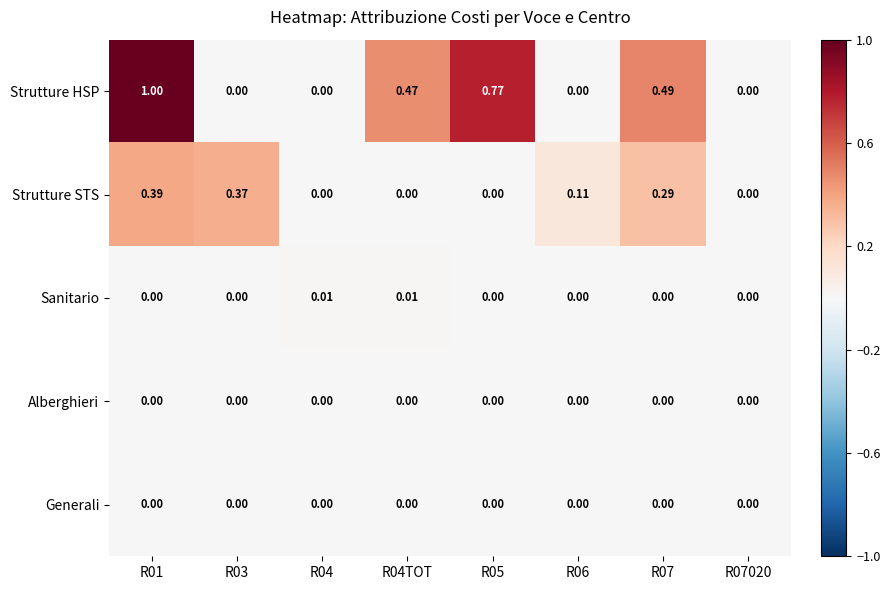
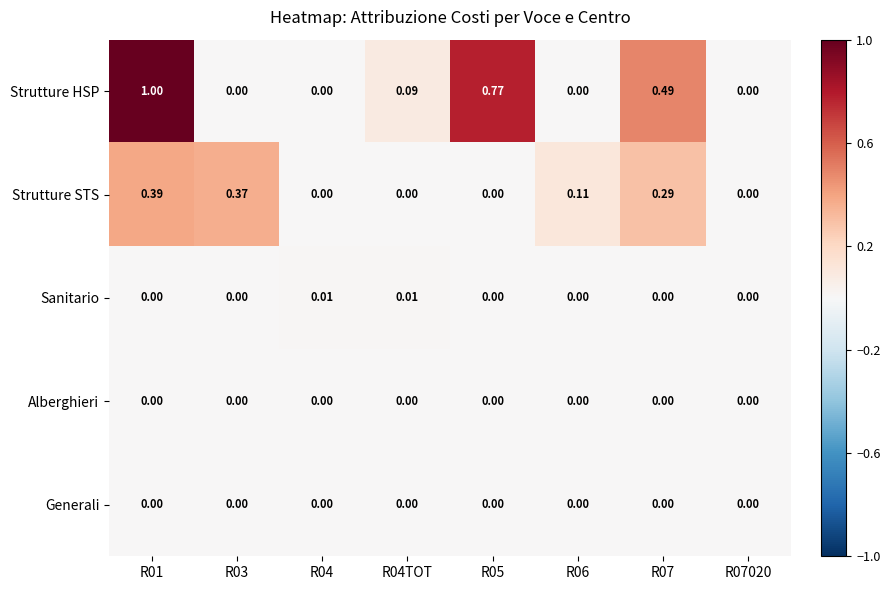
Strutture HSP, R04TOT: 0.47 -> 0.09
